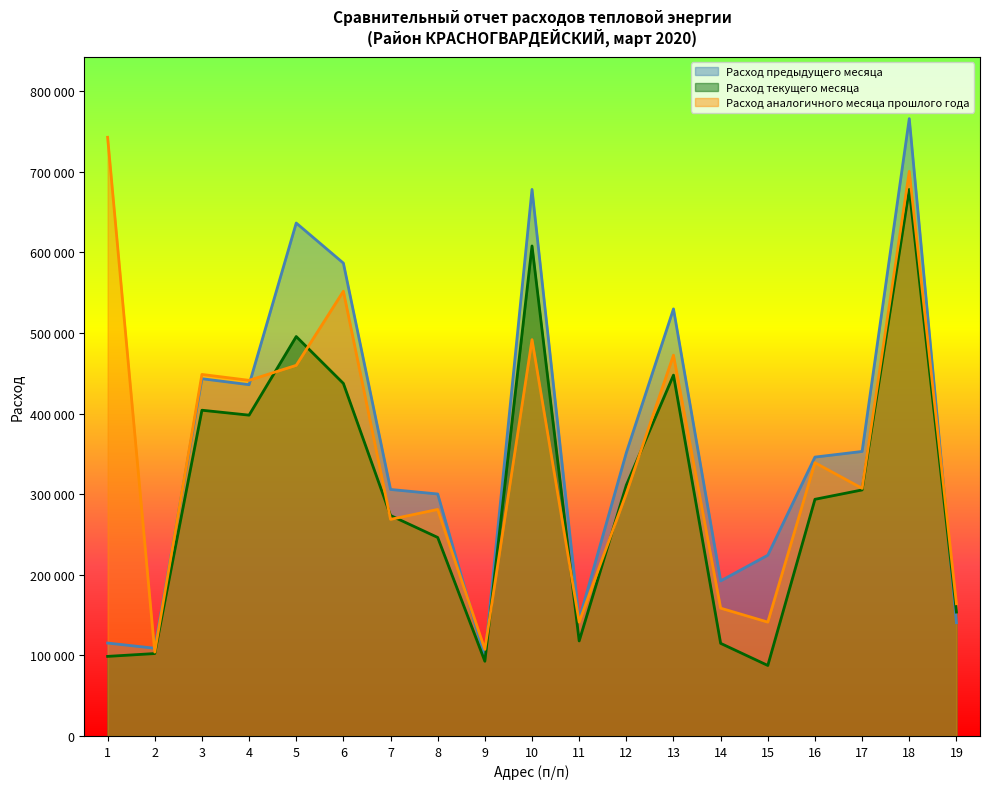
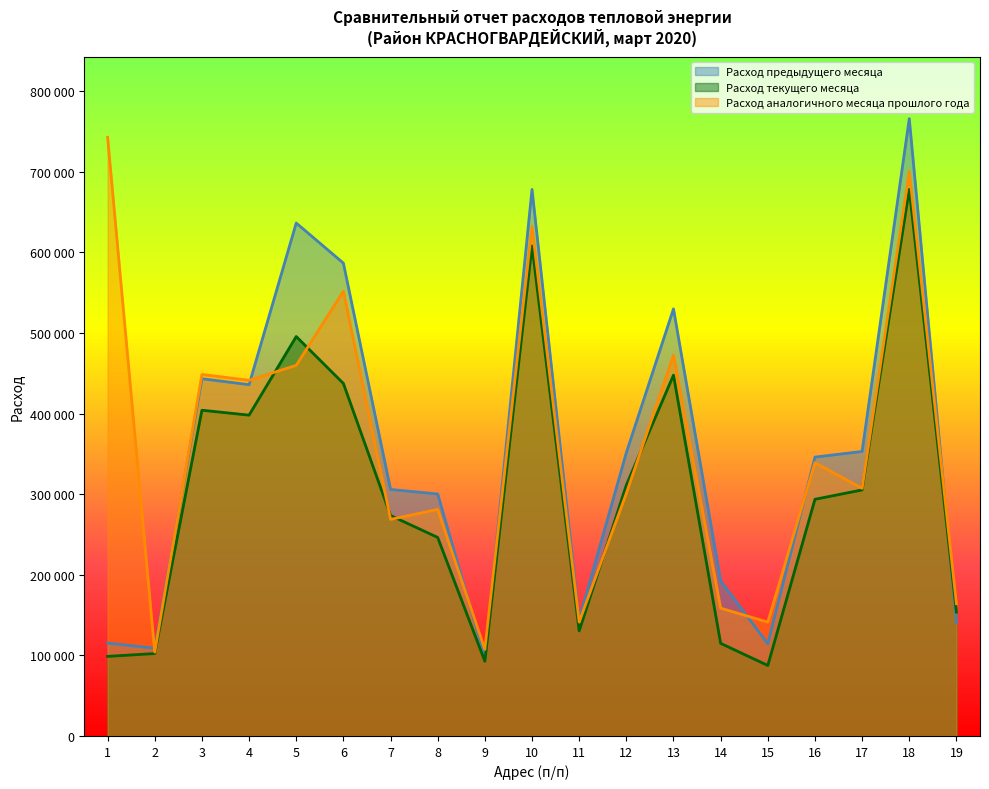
Расход аналогичного месяца прошлого года, 10: 490000 -> 630000
Расход текущего месяца, 11: 120000 -> 130000
Расход предыдущего месяца, 15: 220000 -> 110000
